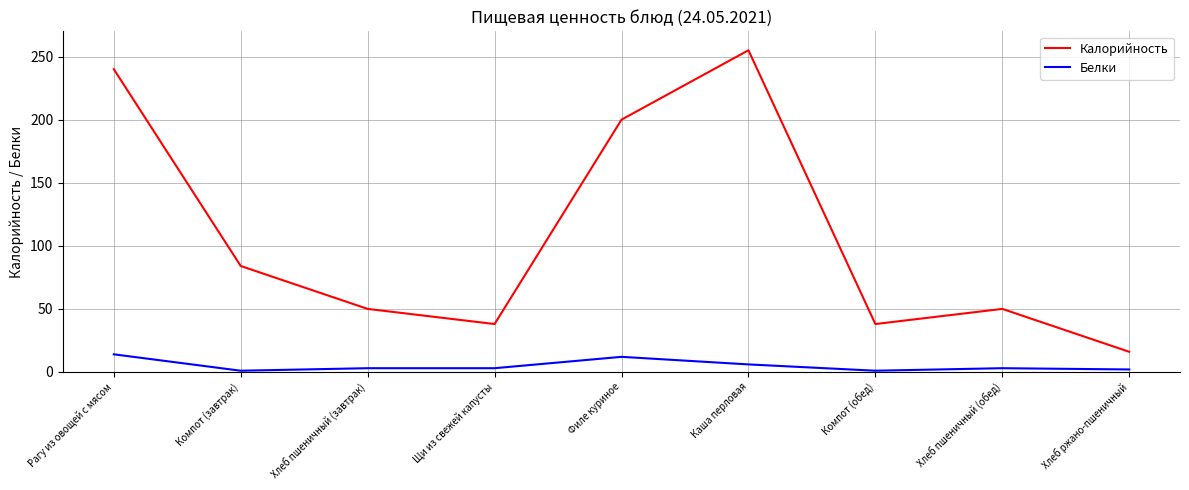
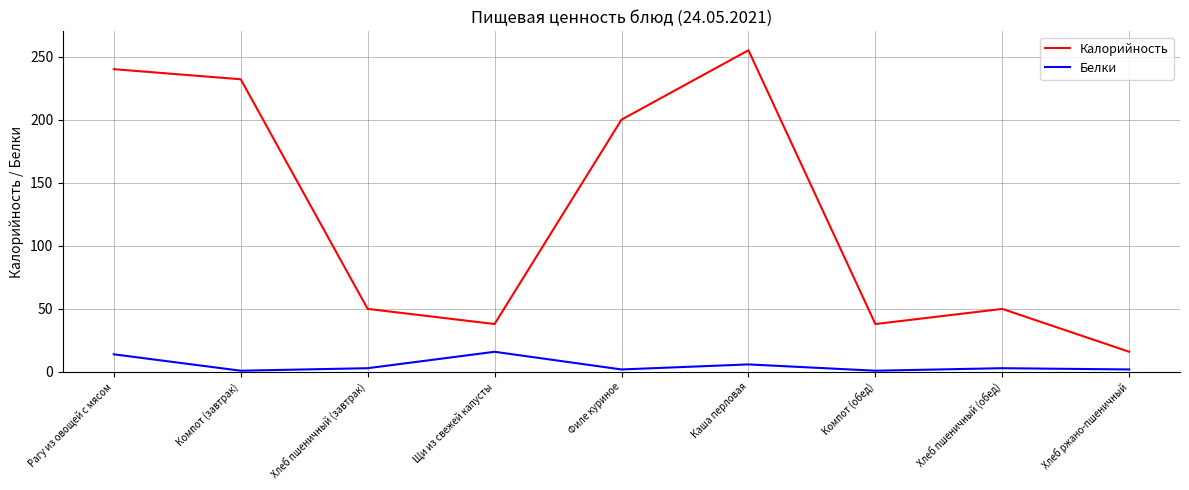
Калорийность, Компот (завтрак): 84 -> 232
Белки, Щи из свежей капусты: 3 -> 16
Белки, Филе куриное: 12 -> 2
